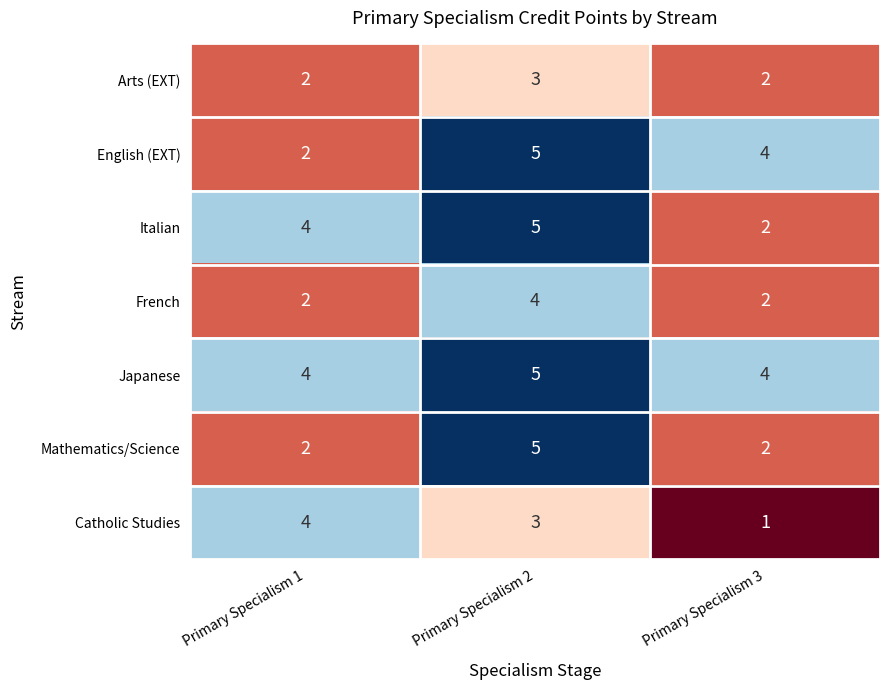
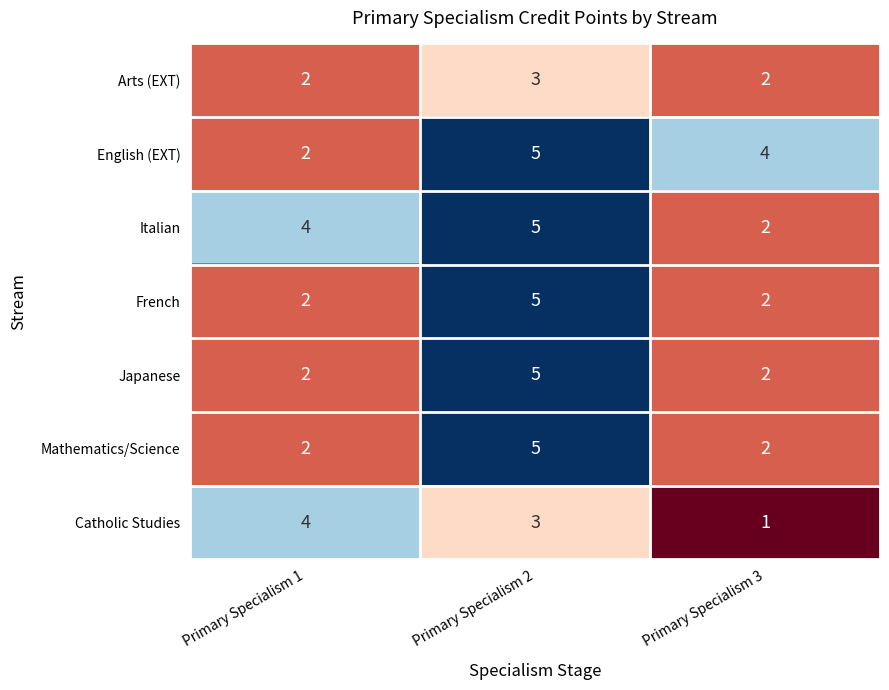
French, Primary Specialism 2: 4 -> 5
Japanese, Primary Specialism 1: 4 -> 2
Japanese, Primary Specialism 3: 4 -> 2
